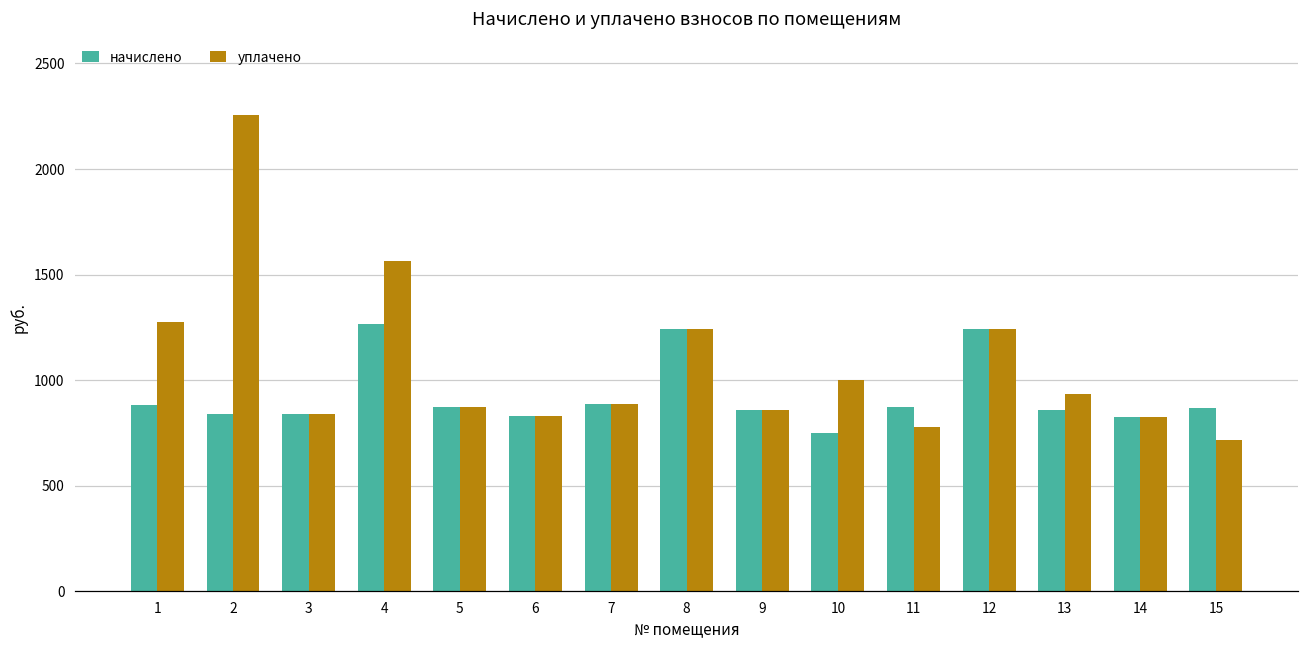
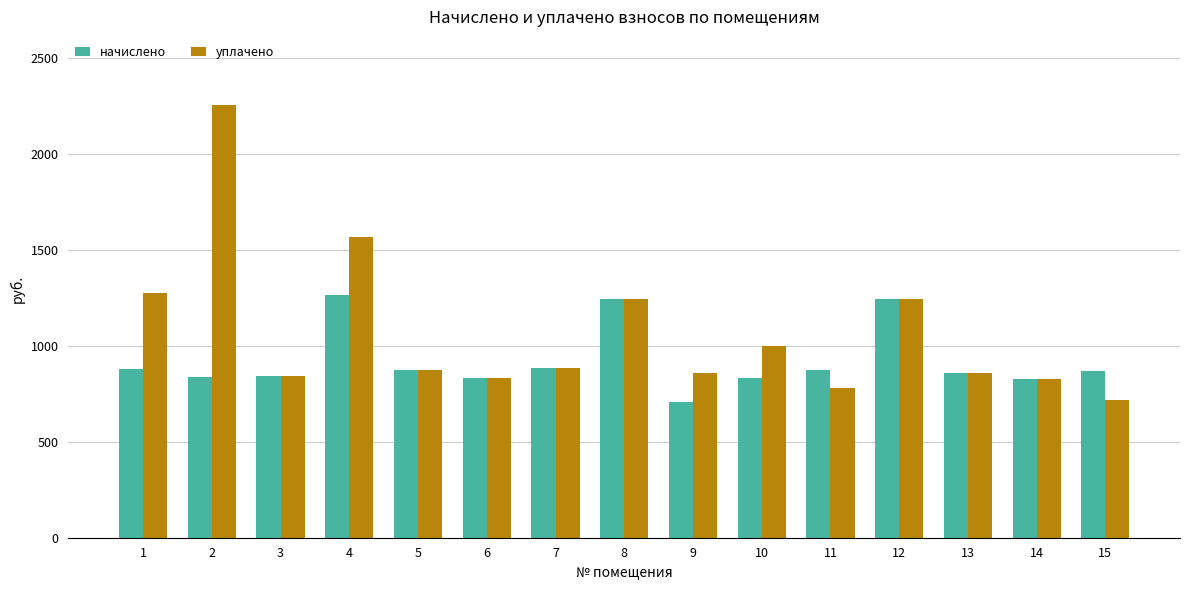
начислено, 9: 860 -> 700
начислено, 10: 750 -> 830
уплачено, 13: 930 -> 860
